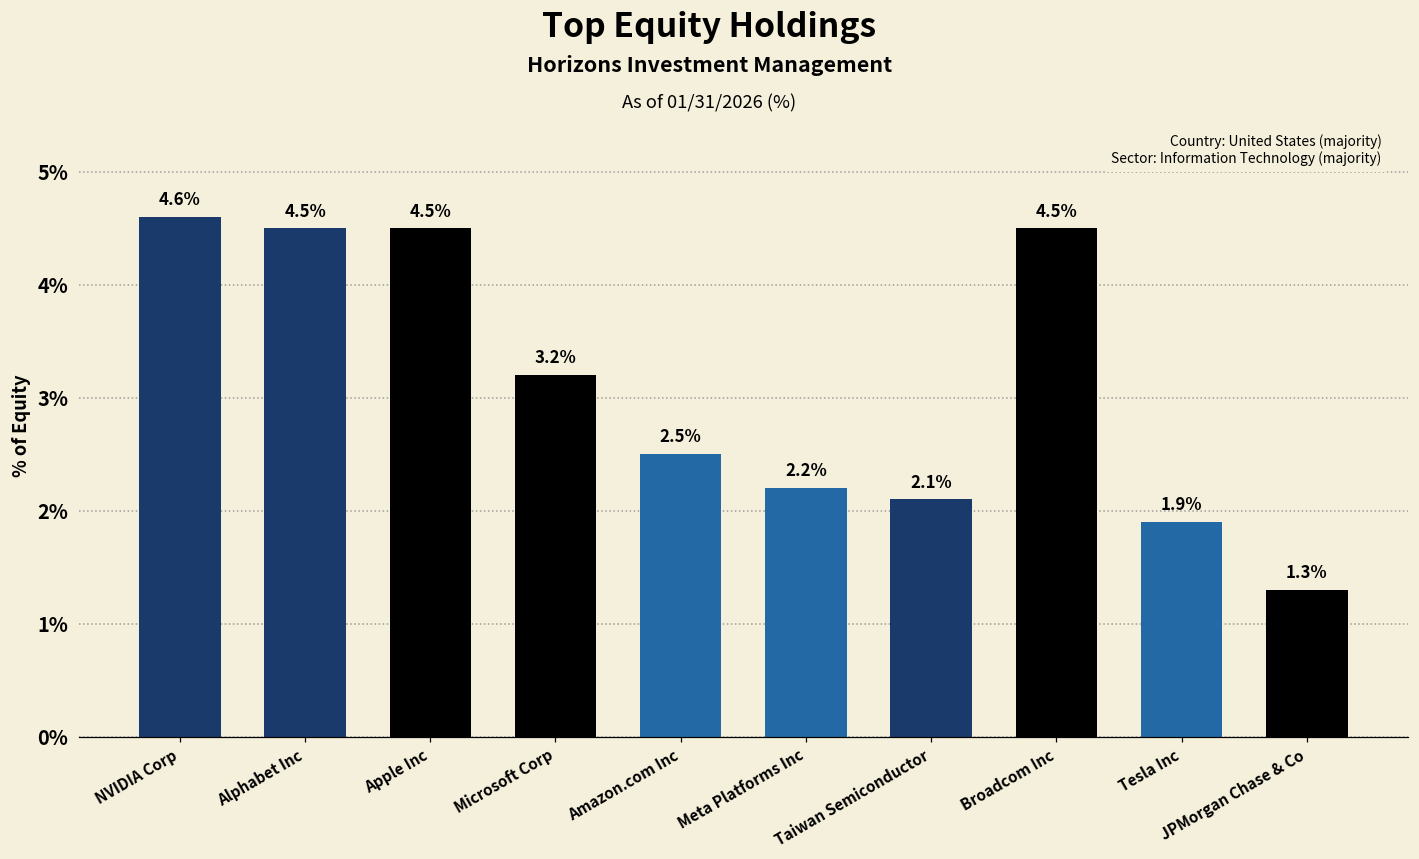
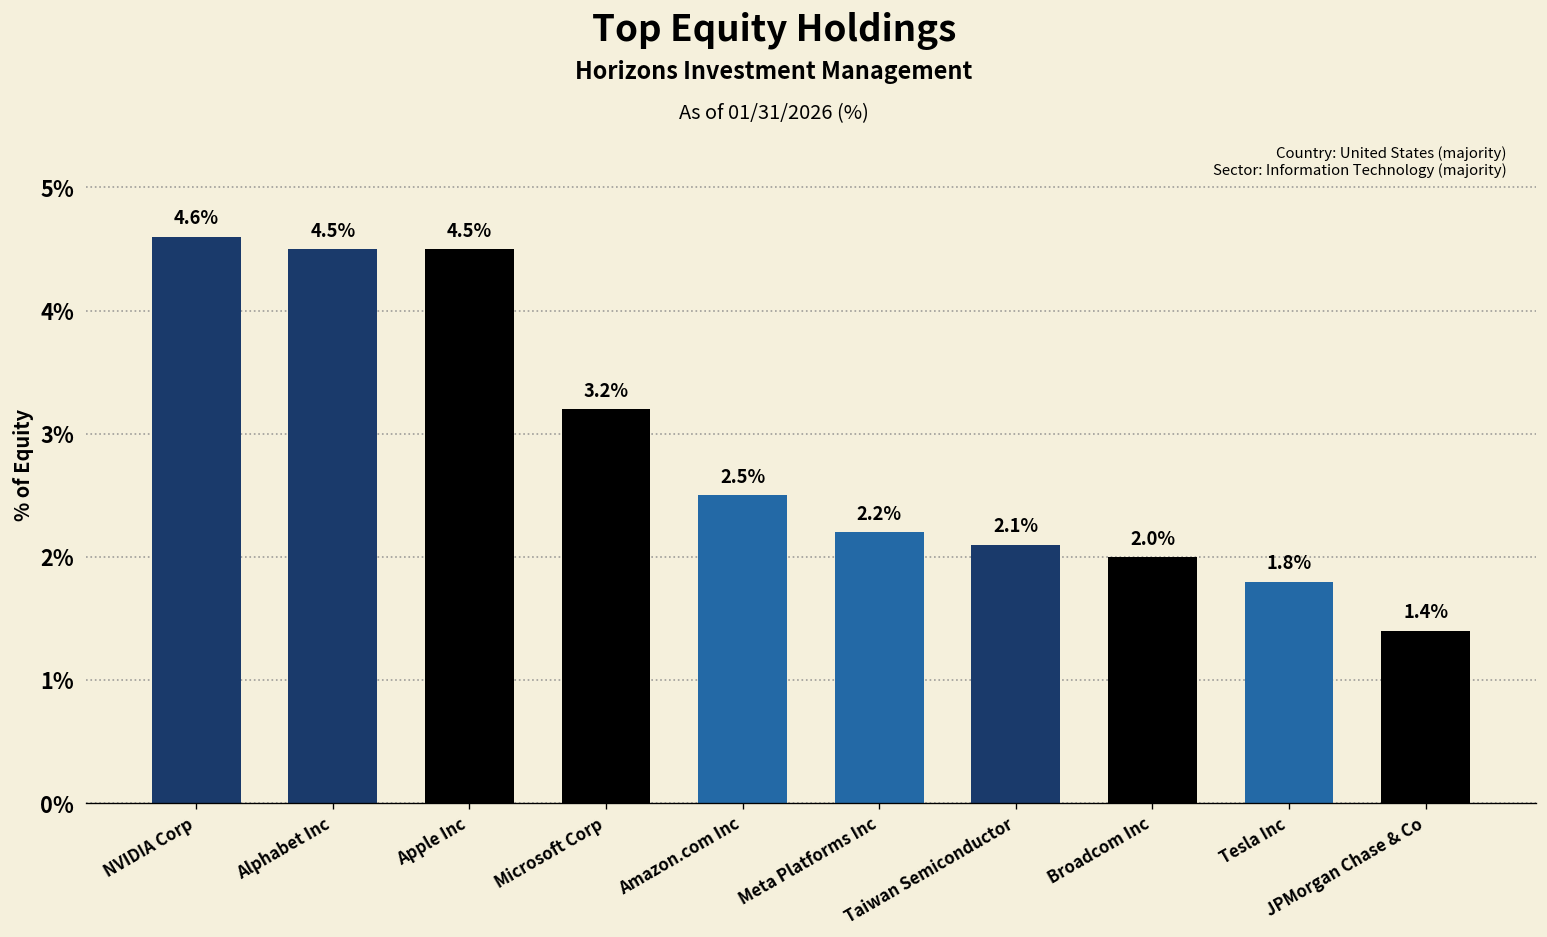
Broadcom Inc: 4.5% -> 2.0%
Tesla Inc: 1.9% -> 1.8%
JPMorgan Chase & Co: 1.3% -> 1.4%
